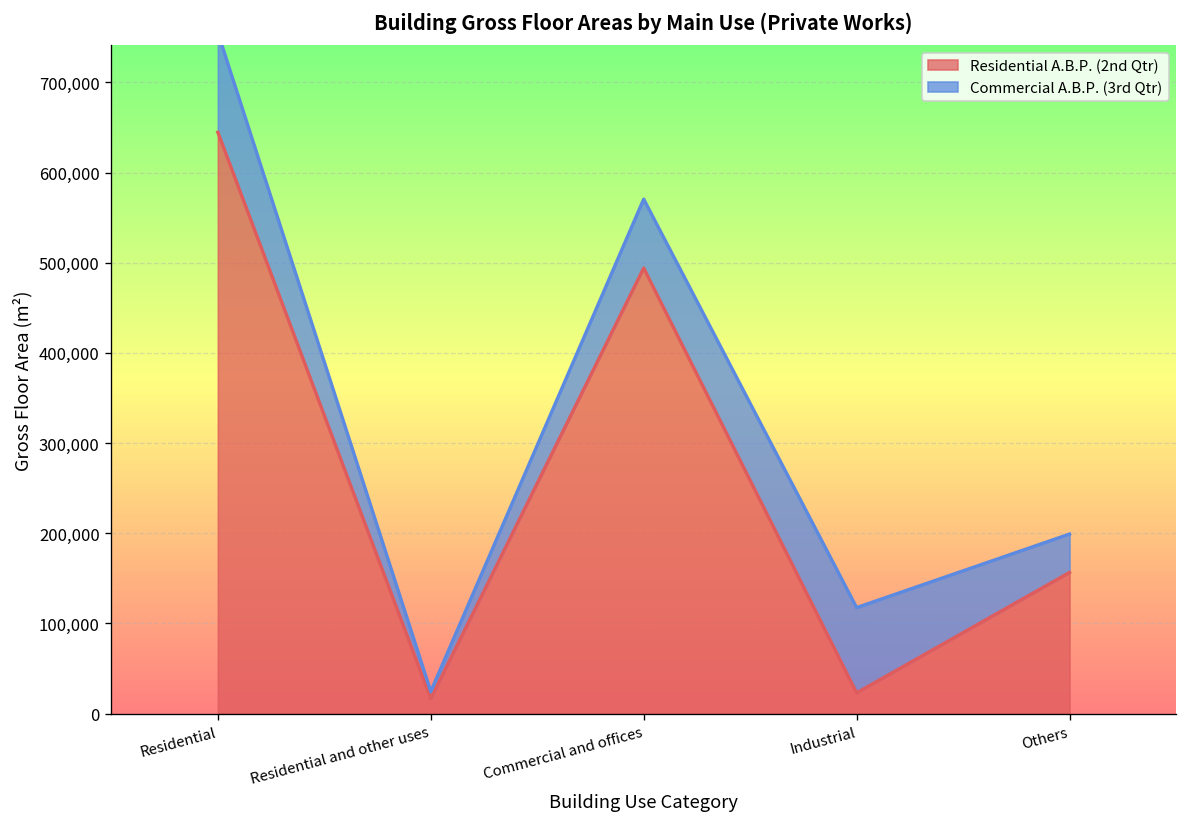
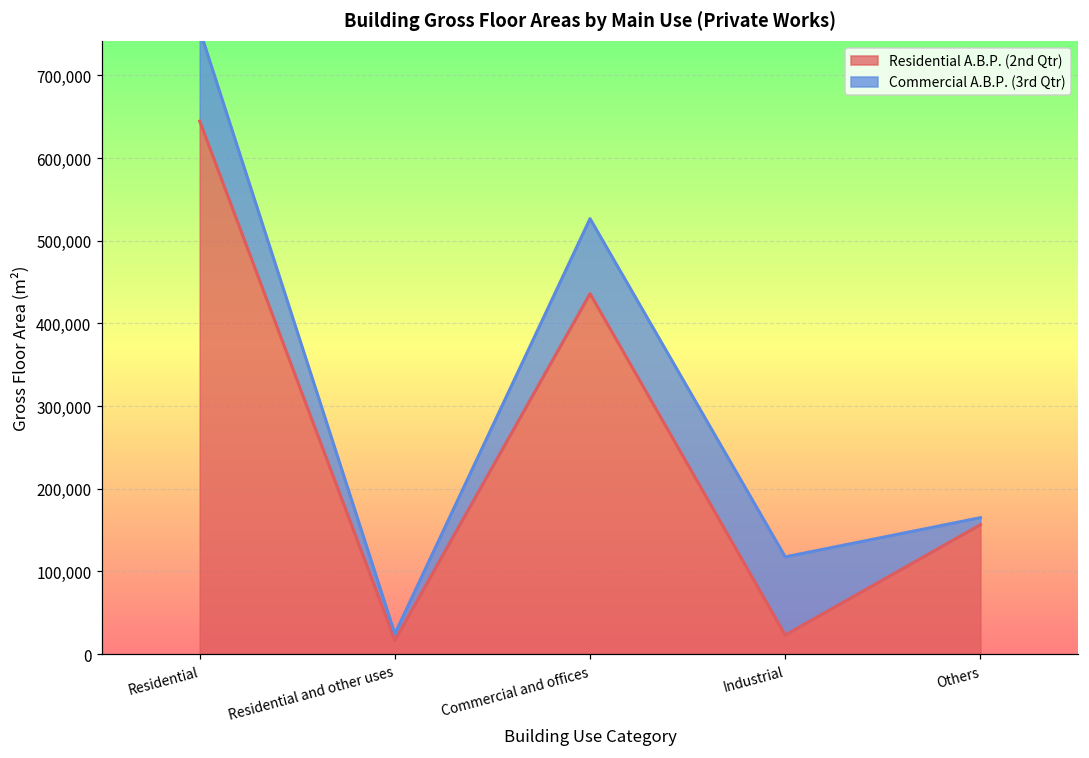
Residential A.B.P. (2nd Qtr), Commercial and offices: 490,000 -> 440,000
Commercial A.B.P. (3rd Qtr), Commercial and offices: 80,000 -> 90,000
Commercial A.B.P. (3rd Qtr), Others: 40,000 -> 10,000
